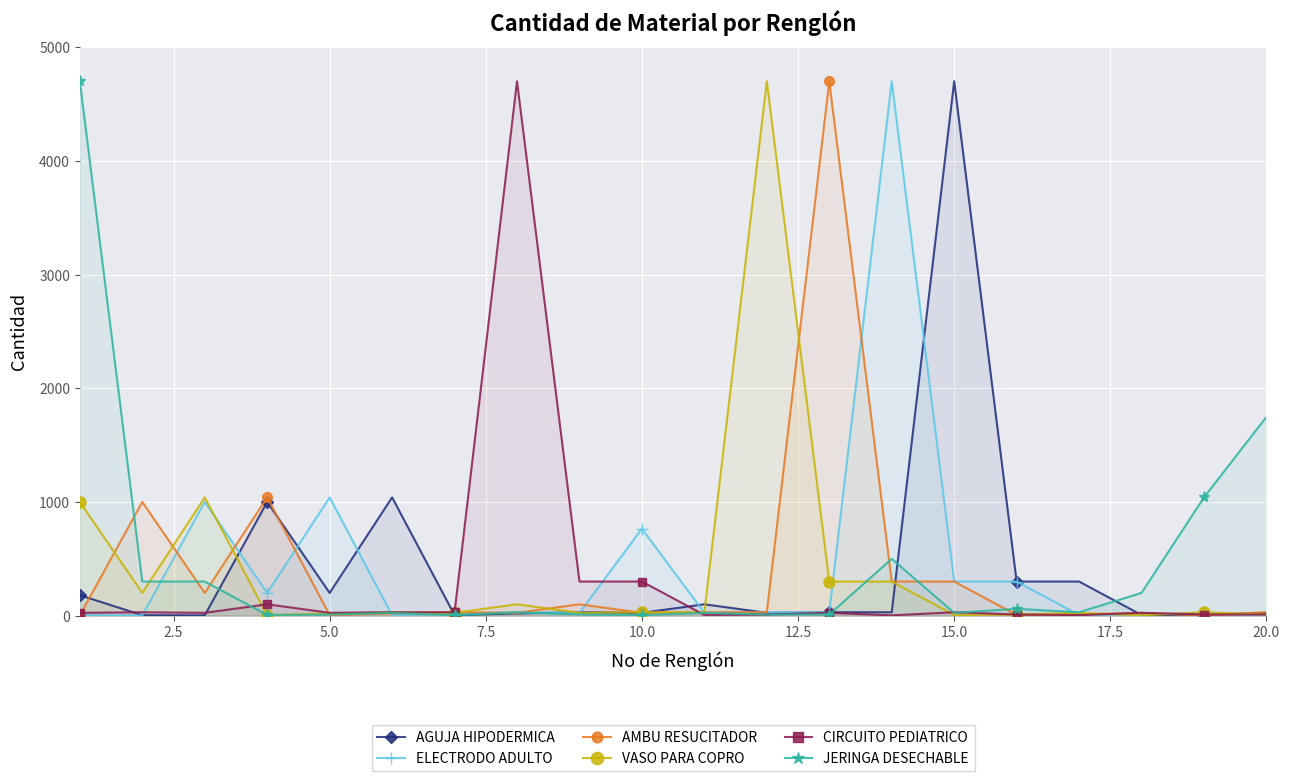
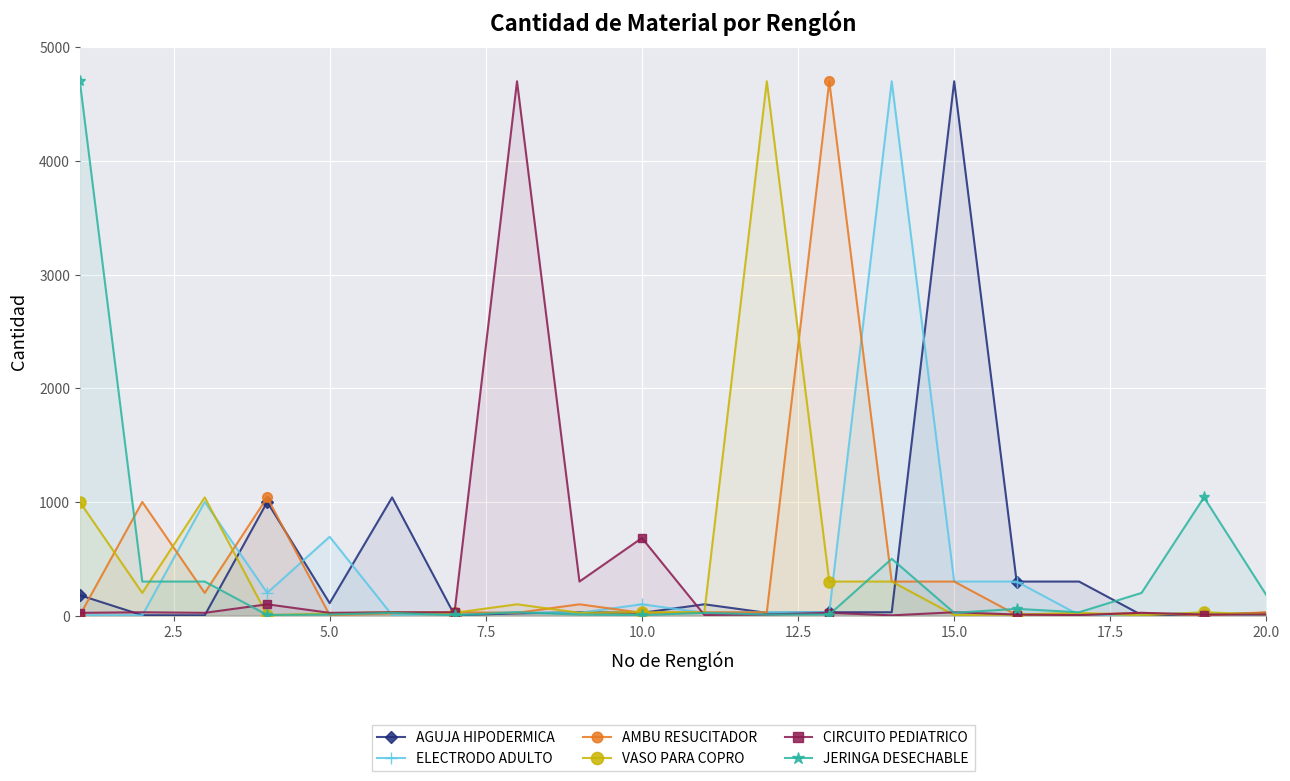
AGUJA HIPODERMICA, 5.0: 200 -> 110
ELECTRODO ADULTO, 5.0: 1040 -> 690
ELECTRODO ADULTO, 10.0: 770 -> 100
CIRCUITO PEDIATRICO, 10.0: 300 -> 680
JERINGA DESECHABLE, 20.0: 1750 -> 180
